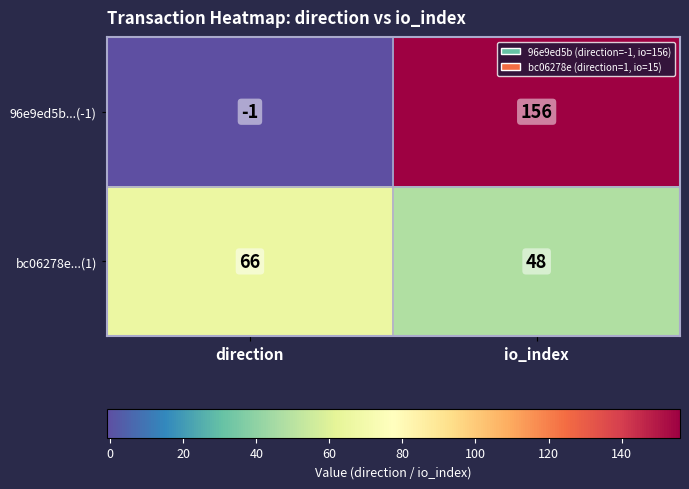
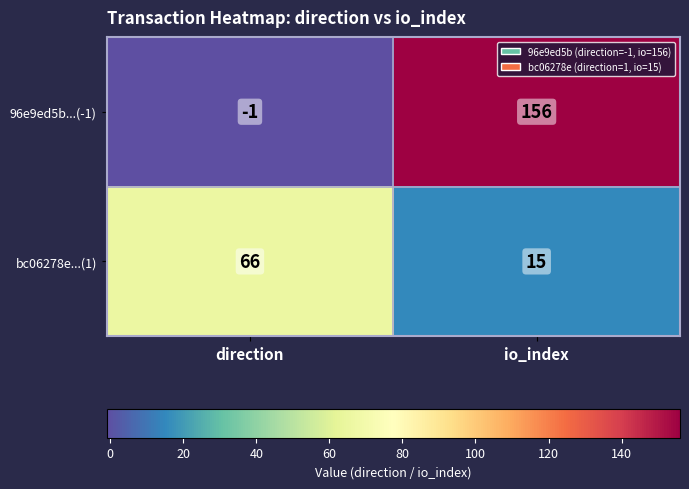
bc06278e...(1), io_index: 48 -> 15
